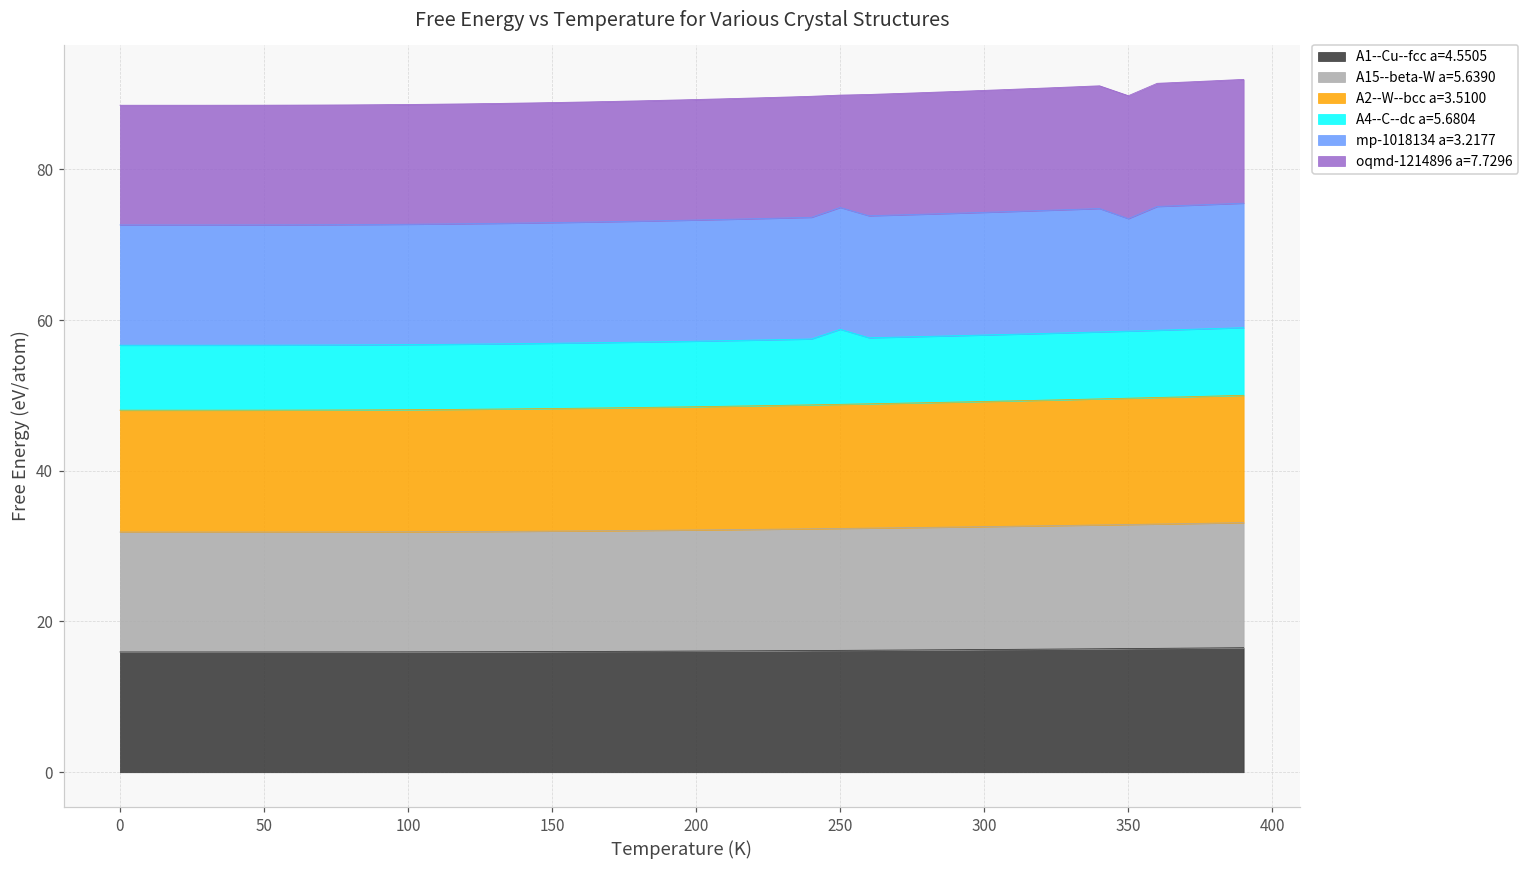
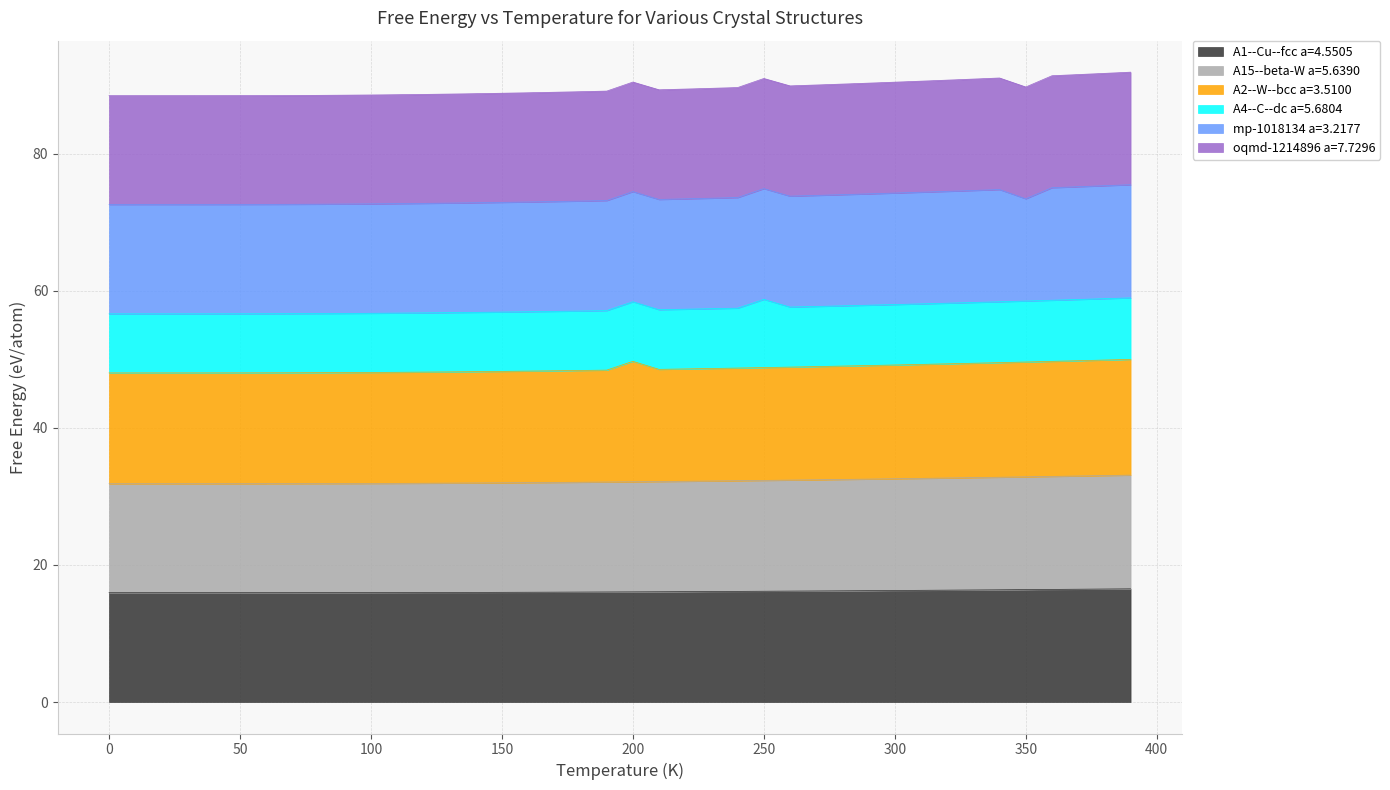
A2--W--bcc a=3.5100, 200: 16 -> 18
oqmd-1214896 a=7.7296, 250: 15 -> 16
